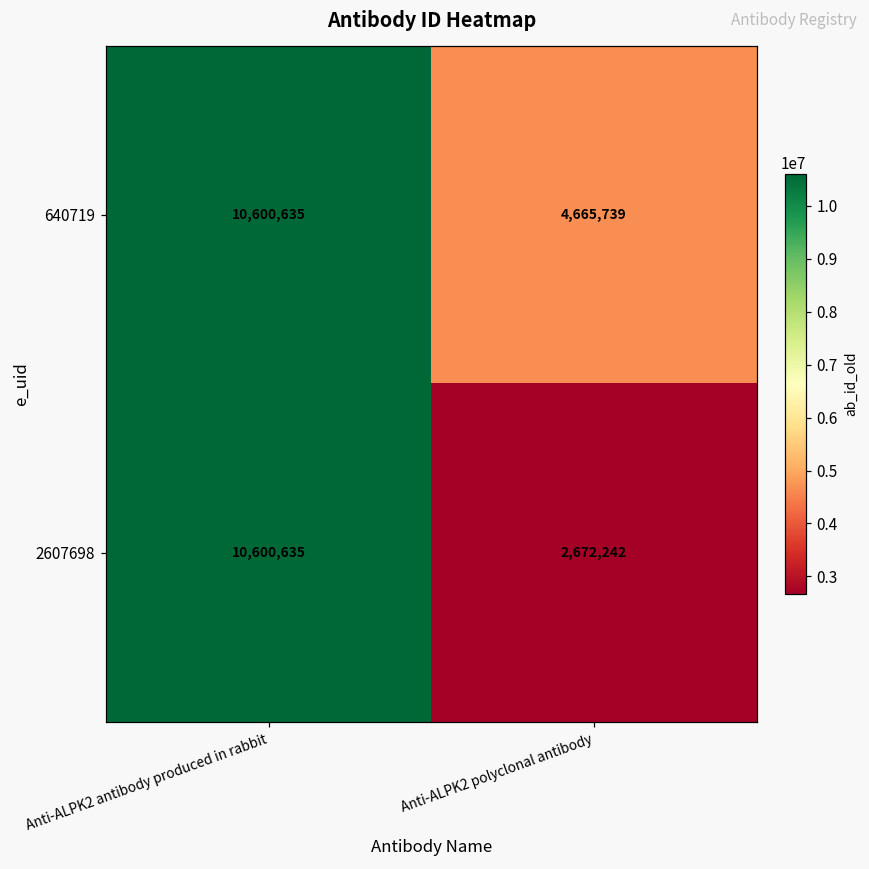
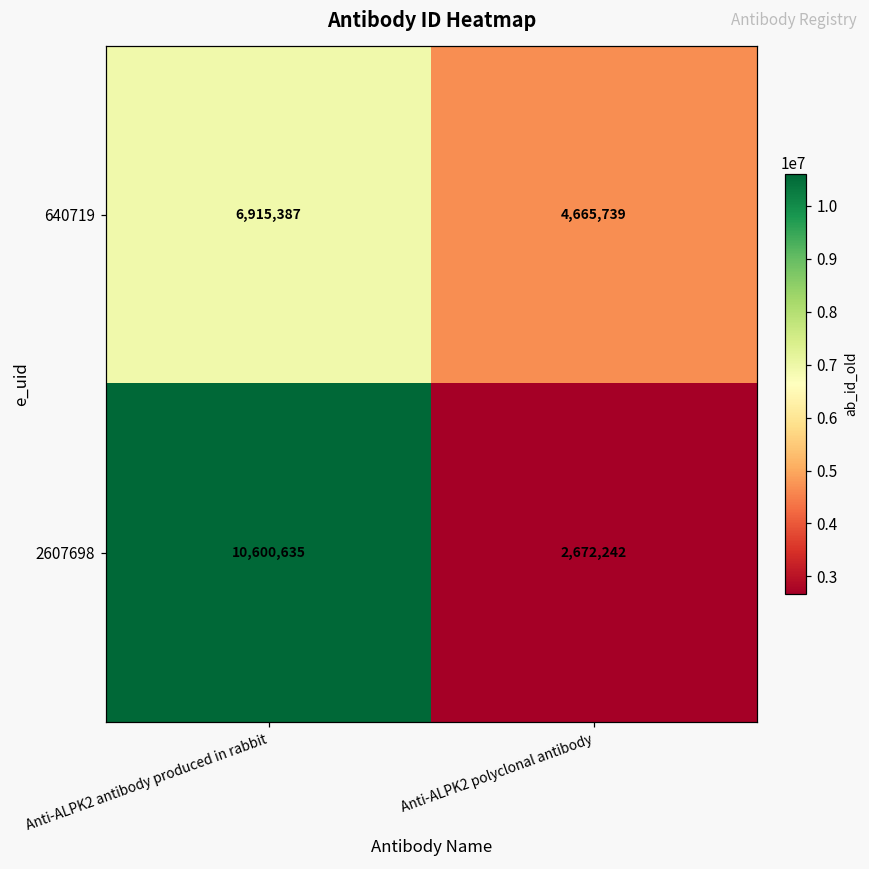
640719, Anti-ALPK2 antibody produced in rabbit: 10,600,635 -> 6,915,387
